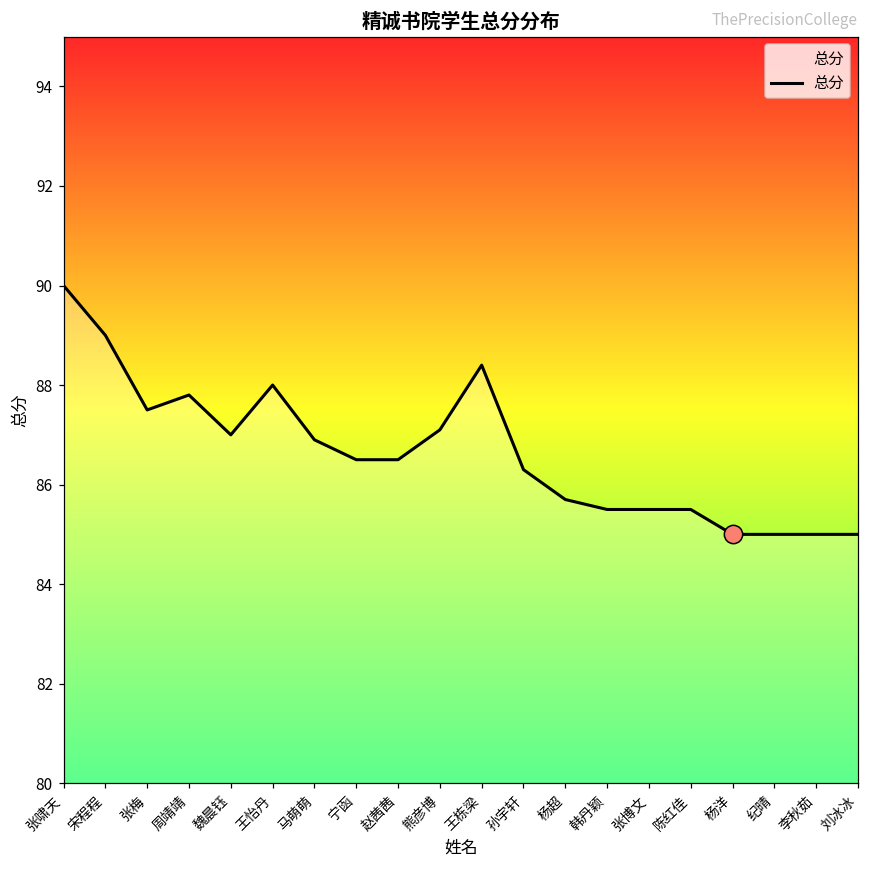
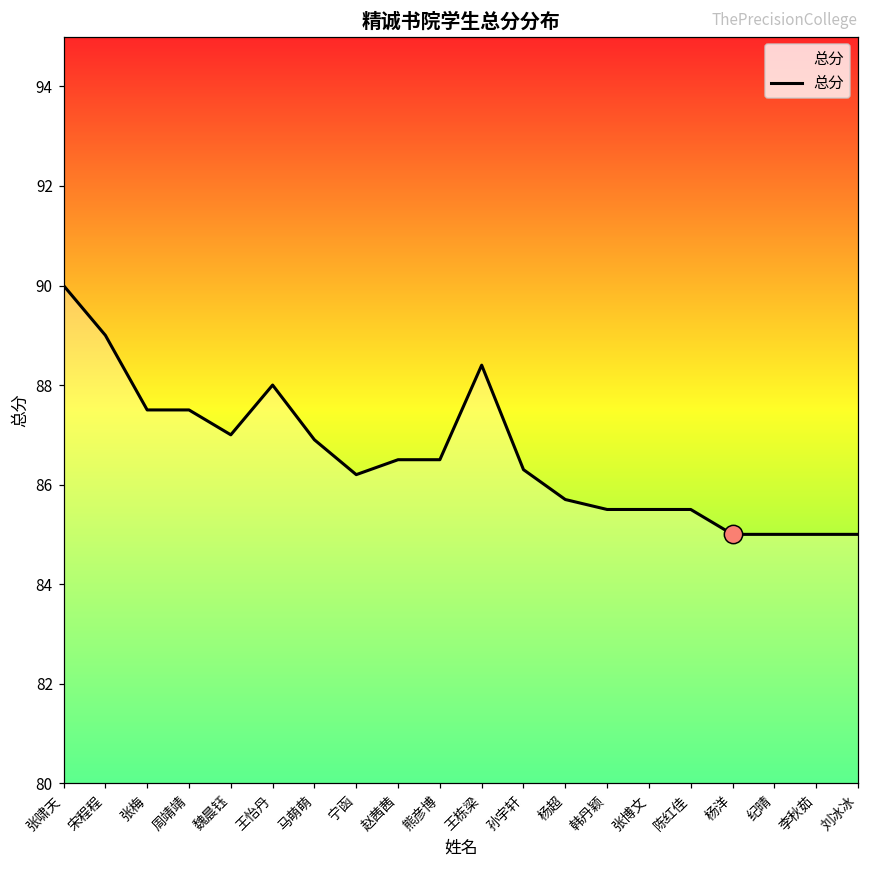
总分, 周靖靖: 87.8 -> 87.5
总分, 宁函: 86.5 -> 86.2
总分, 熊彦博: 87.1 -> 86.5
